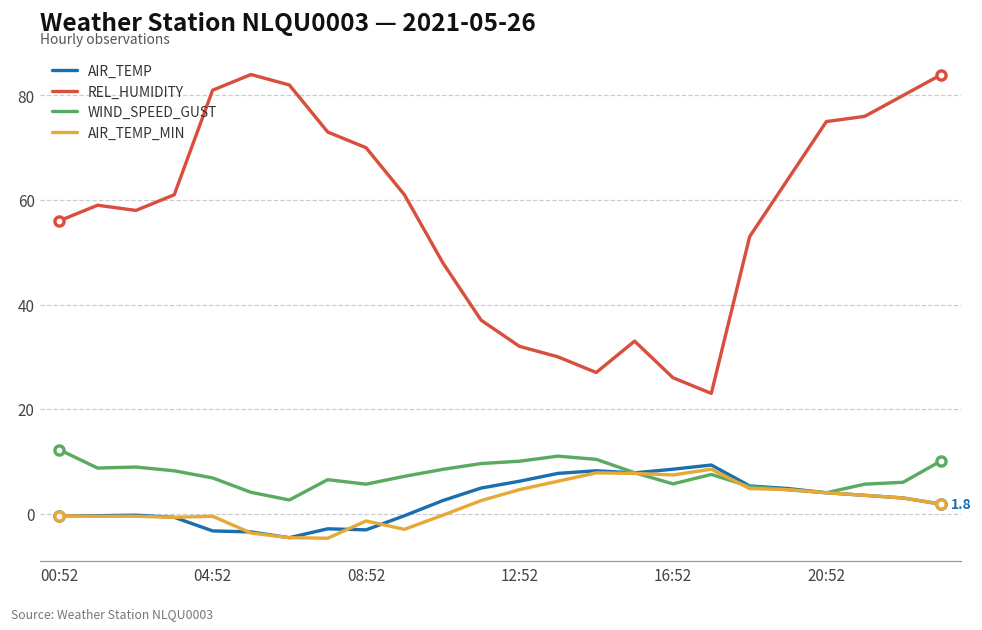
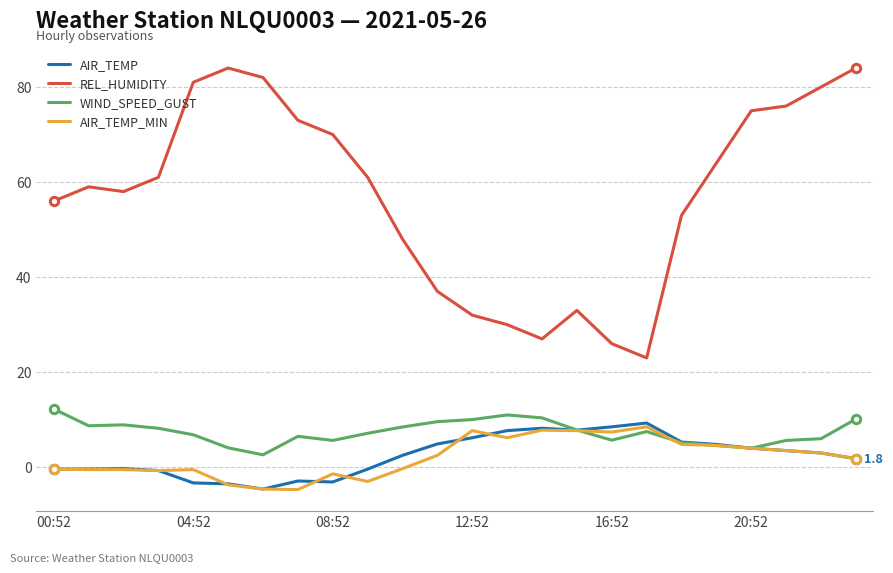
AIR_TEMP_MIN, 12:52: 5 -> 8
